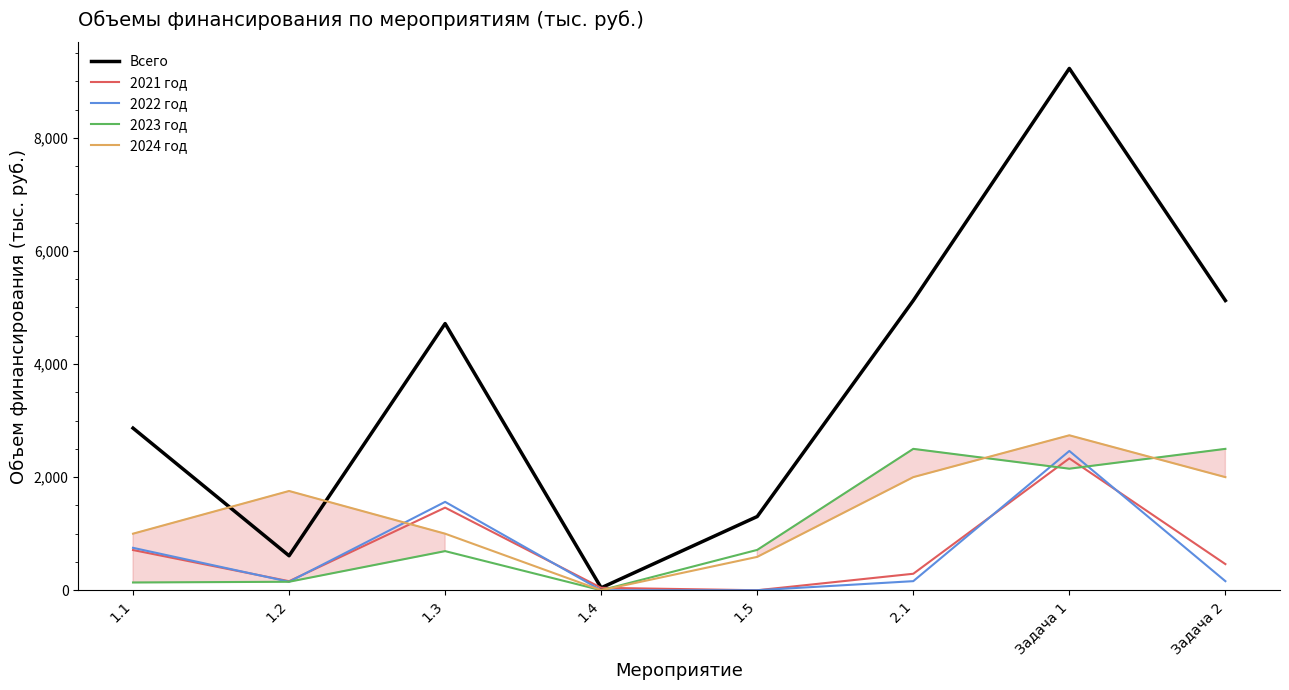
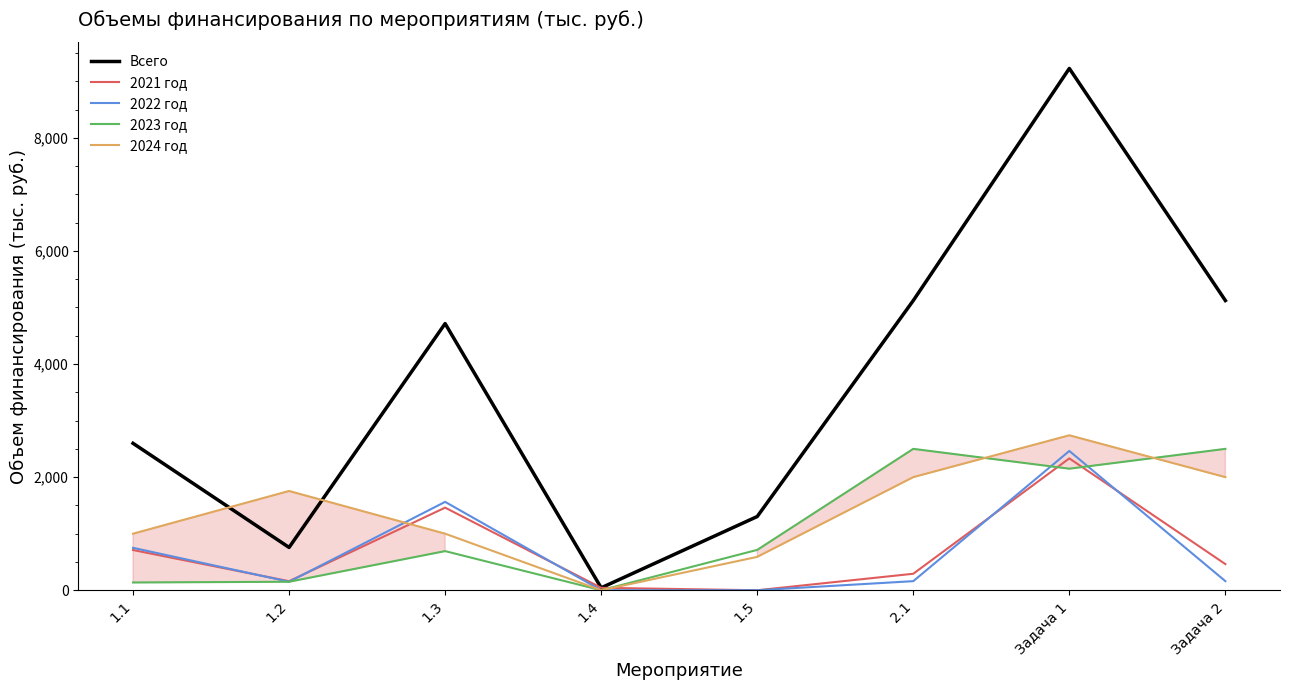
Всего, 1.1: 2,900 -> 2,600
Всего, 1.2: 600 -> 800
